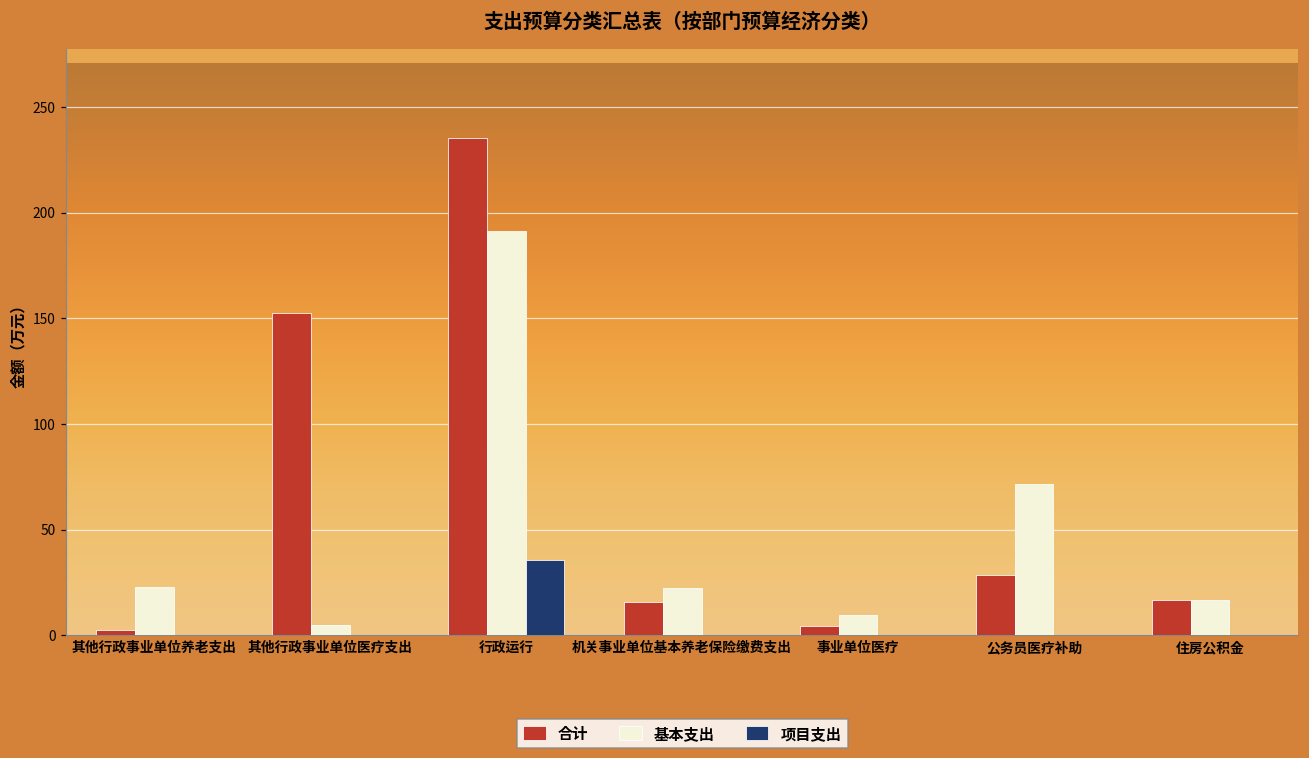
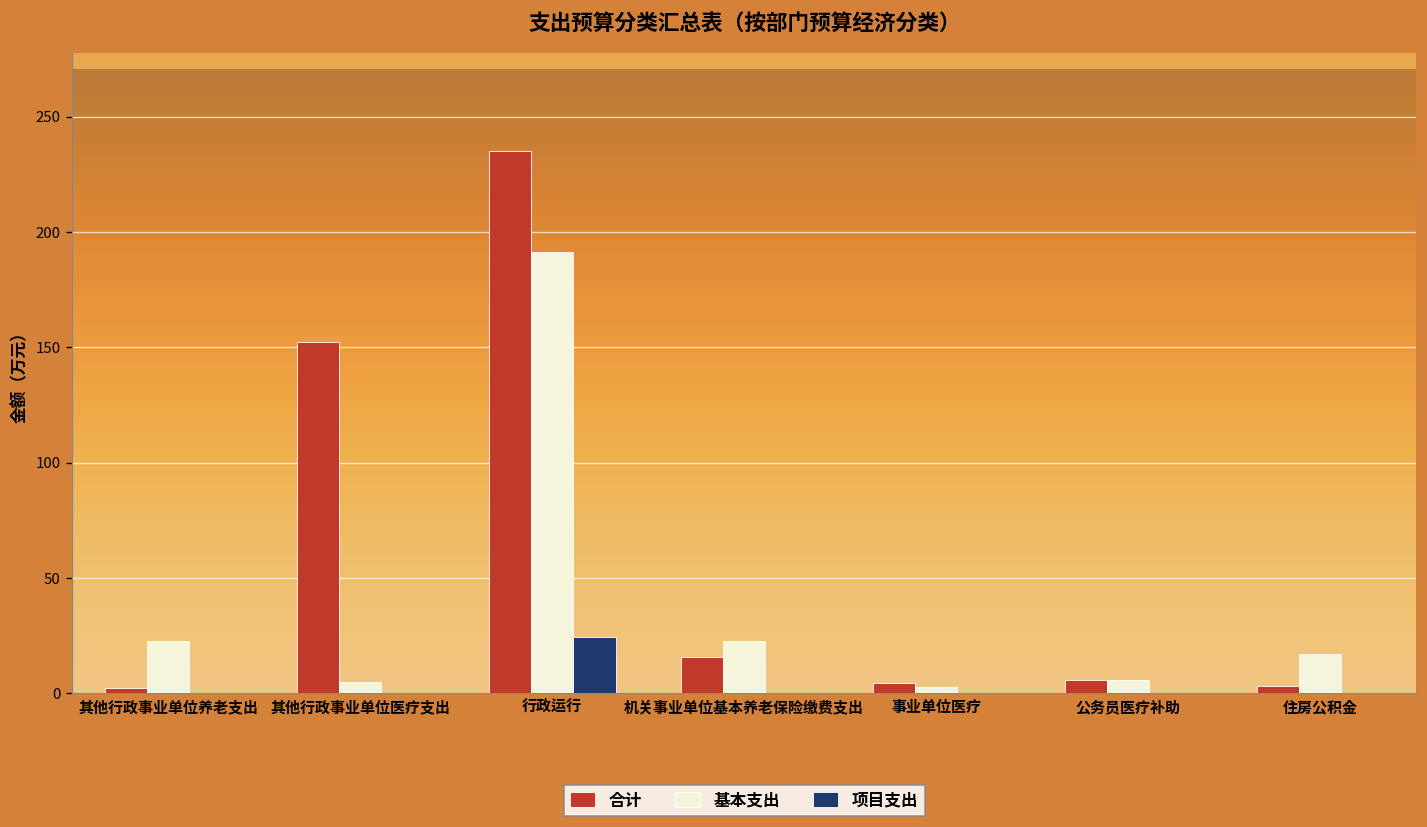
项目支出, 行政运行: 36 -> 25
基本支出, 事业单位医疗: 9 -> 3
合计, 公务员医疗补助: 29 -> 6
基本支出, 公务员医疗补助: 71 -> 6
合计, 住房公积金: 17 -> 3
